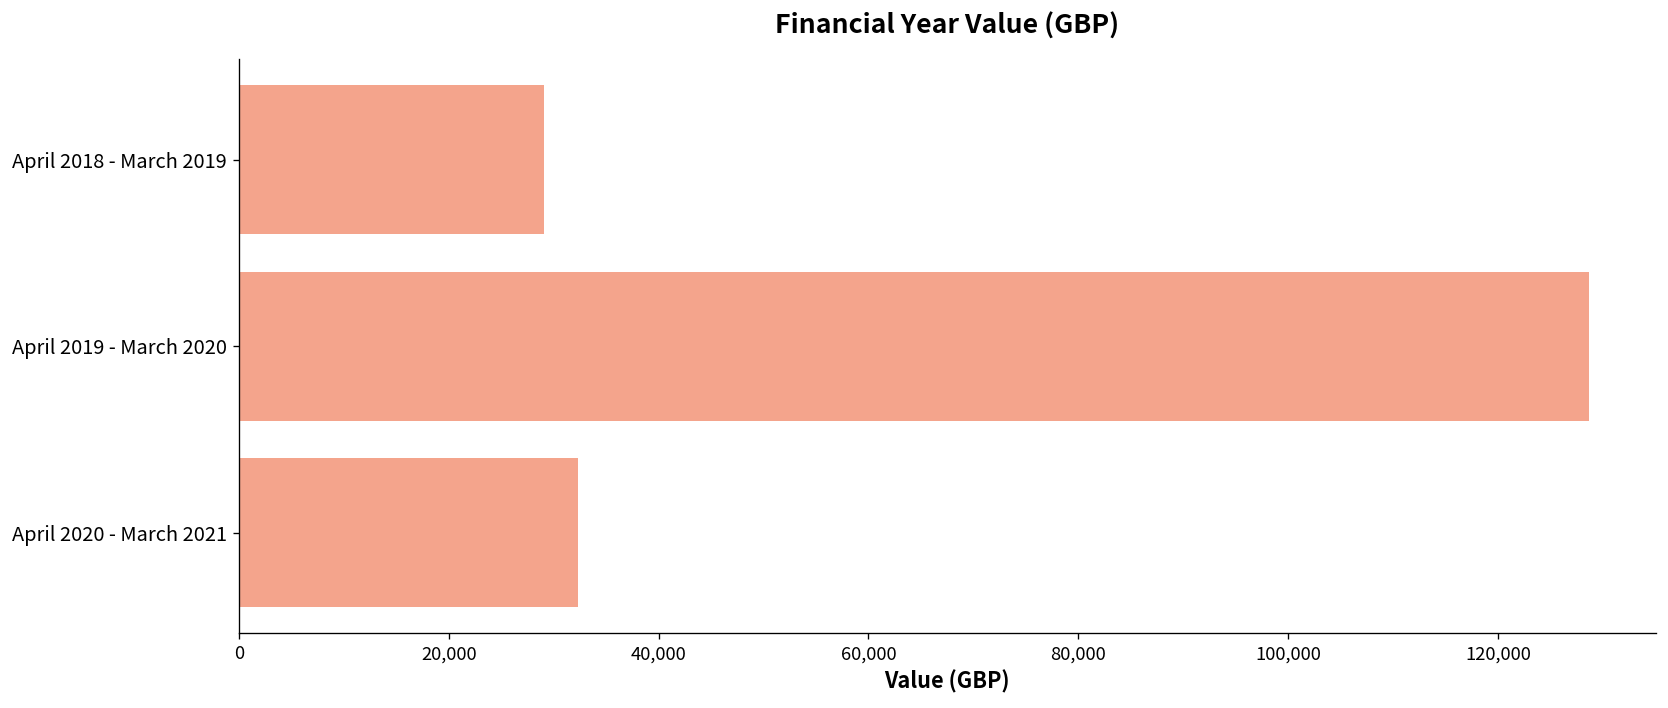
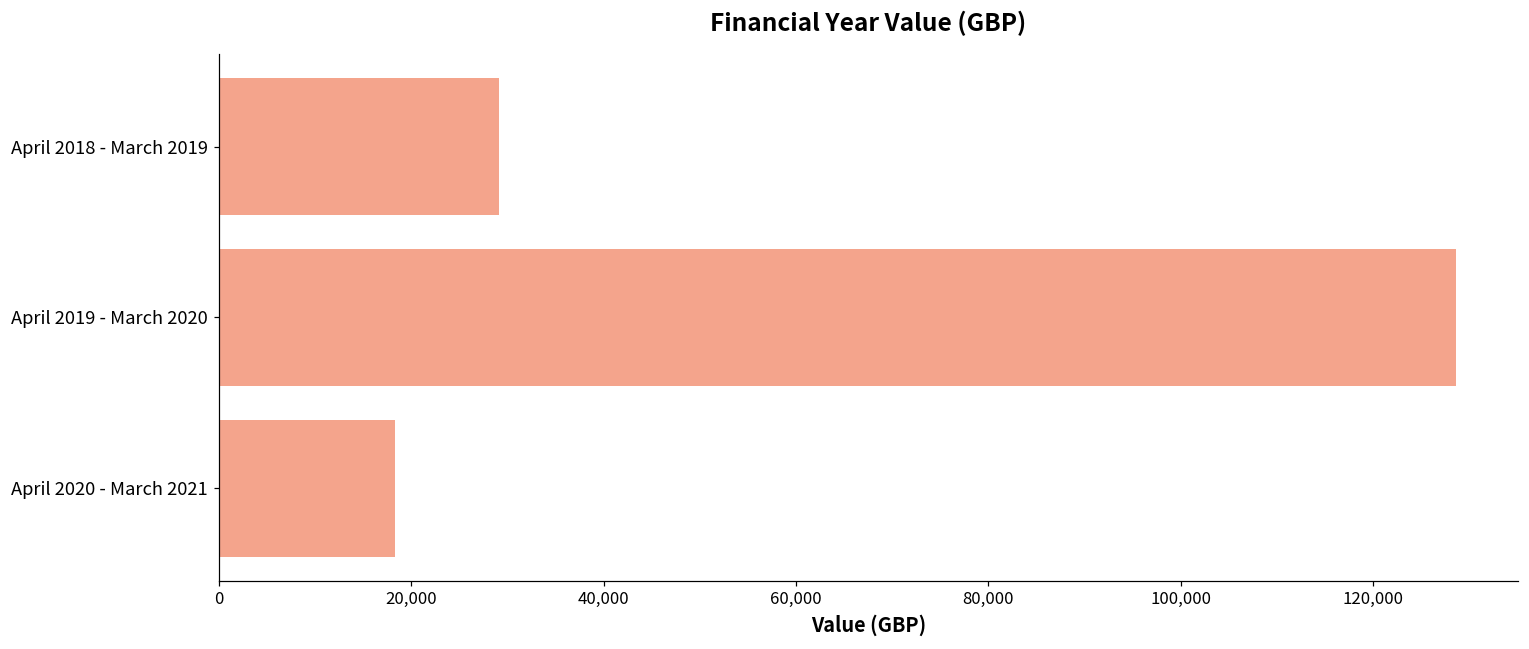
April 2020 - March 2021: 32,000 -> 18,000
